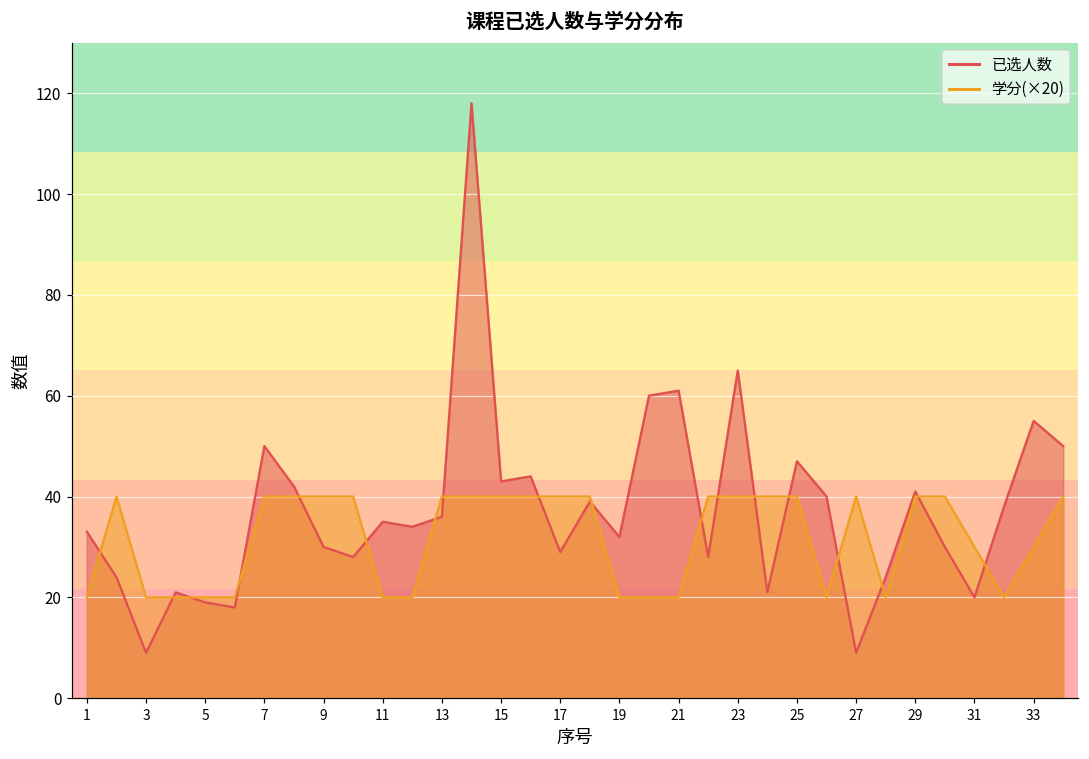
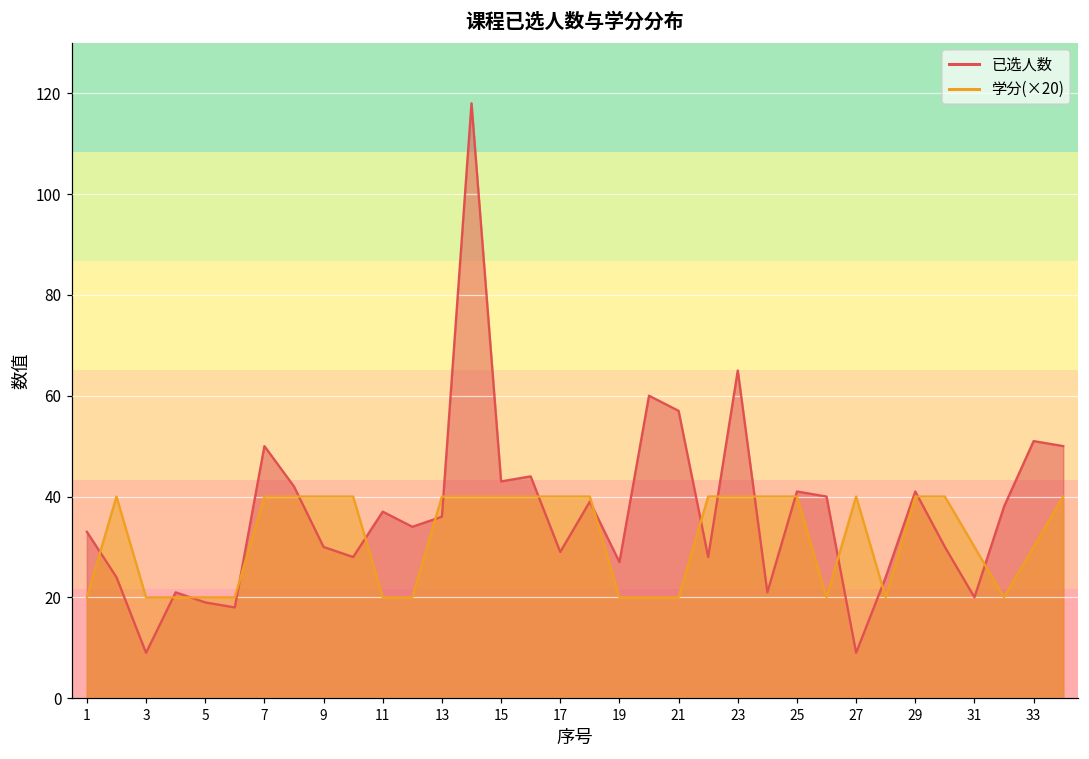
已选人数, 11: 35 -> 37
已选人数, 19: 32 -> 27
已选人数, 21: 61 -> 57
已选人数, 25: 47 -> 41
已选人数, 33: 55 -> 51
